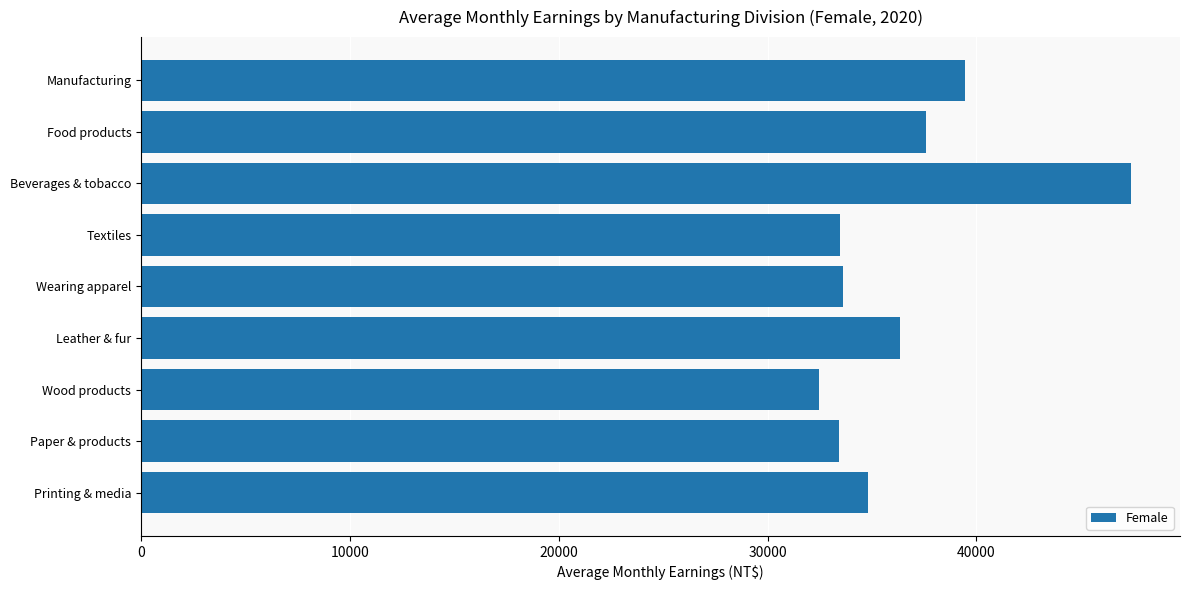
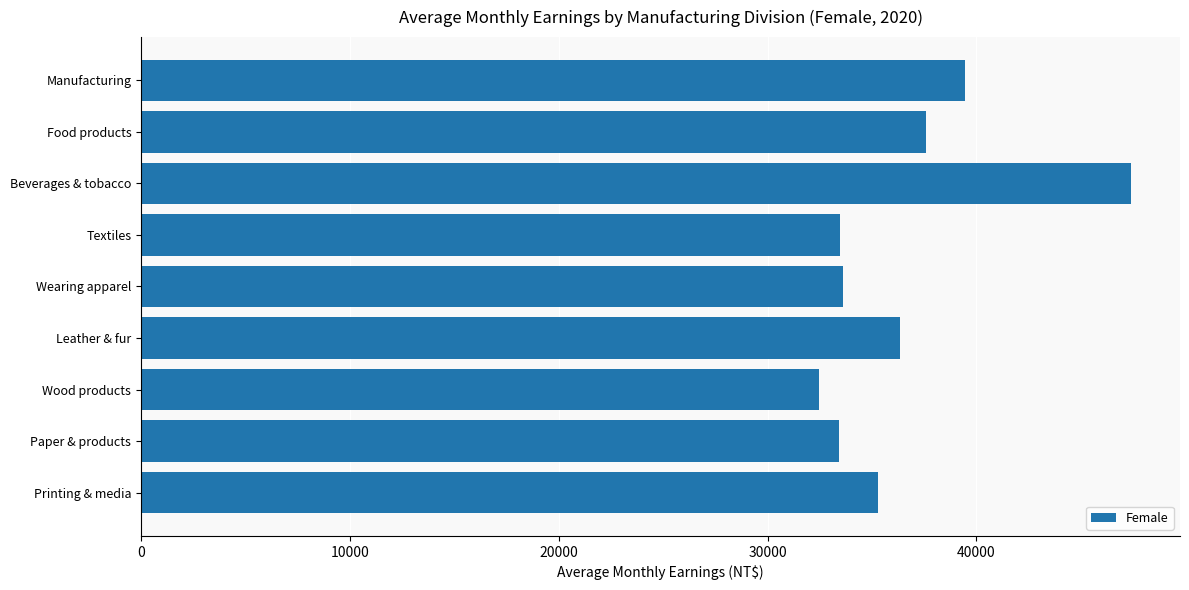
Printing & media: 34800 -> 35300
